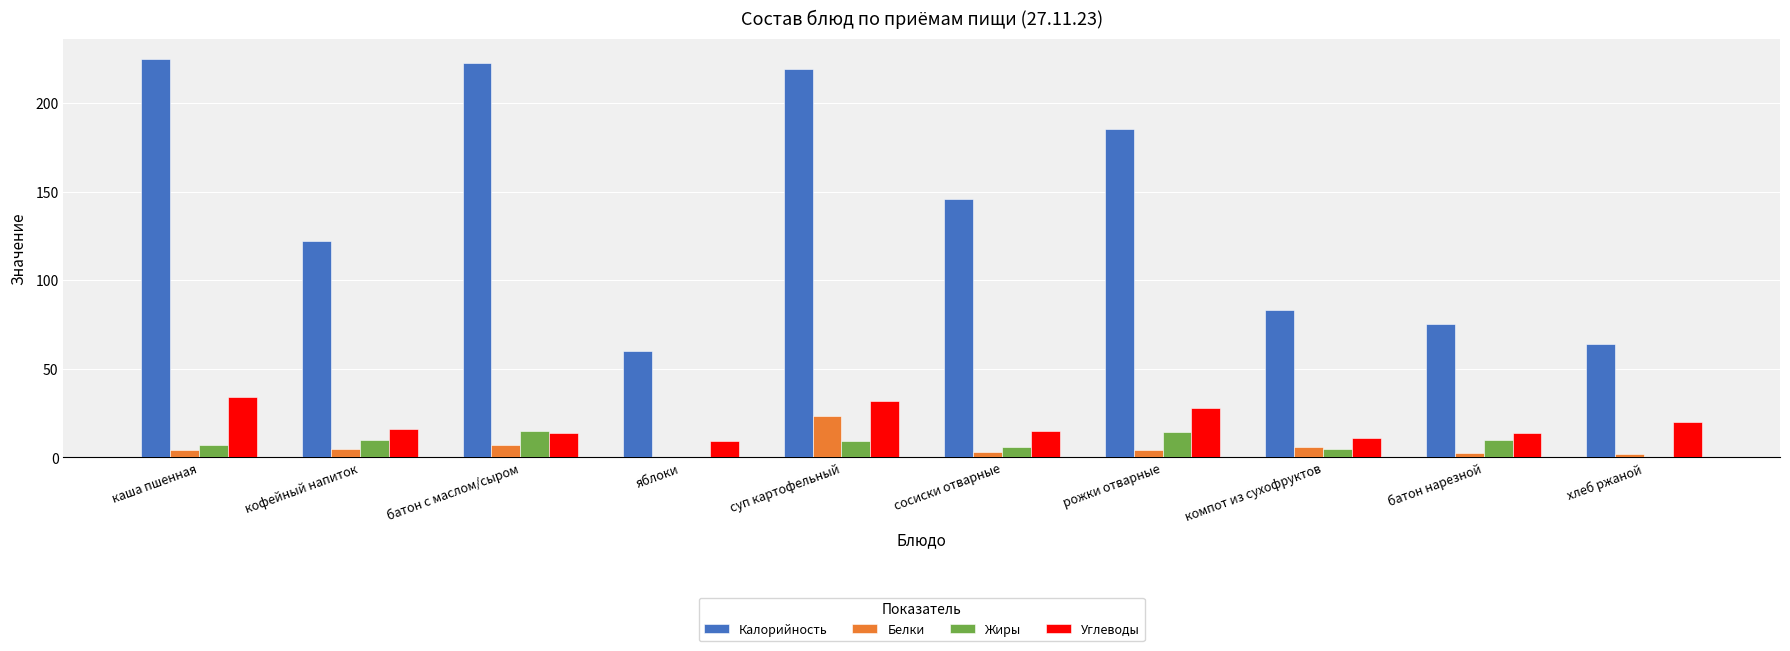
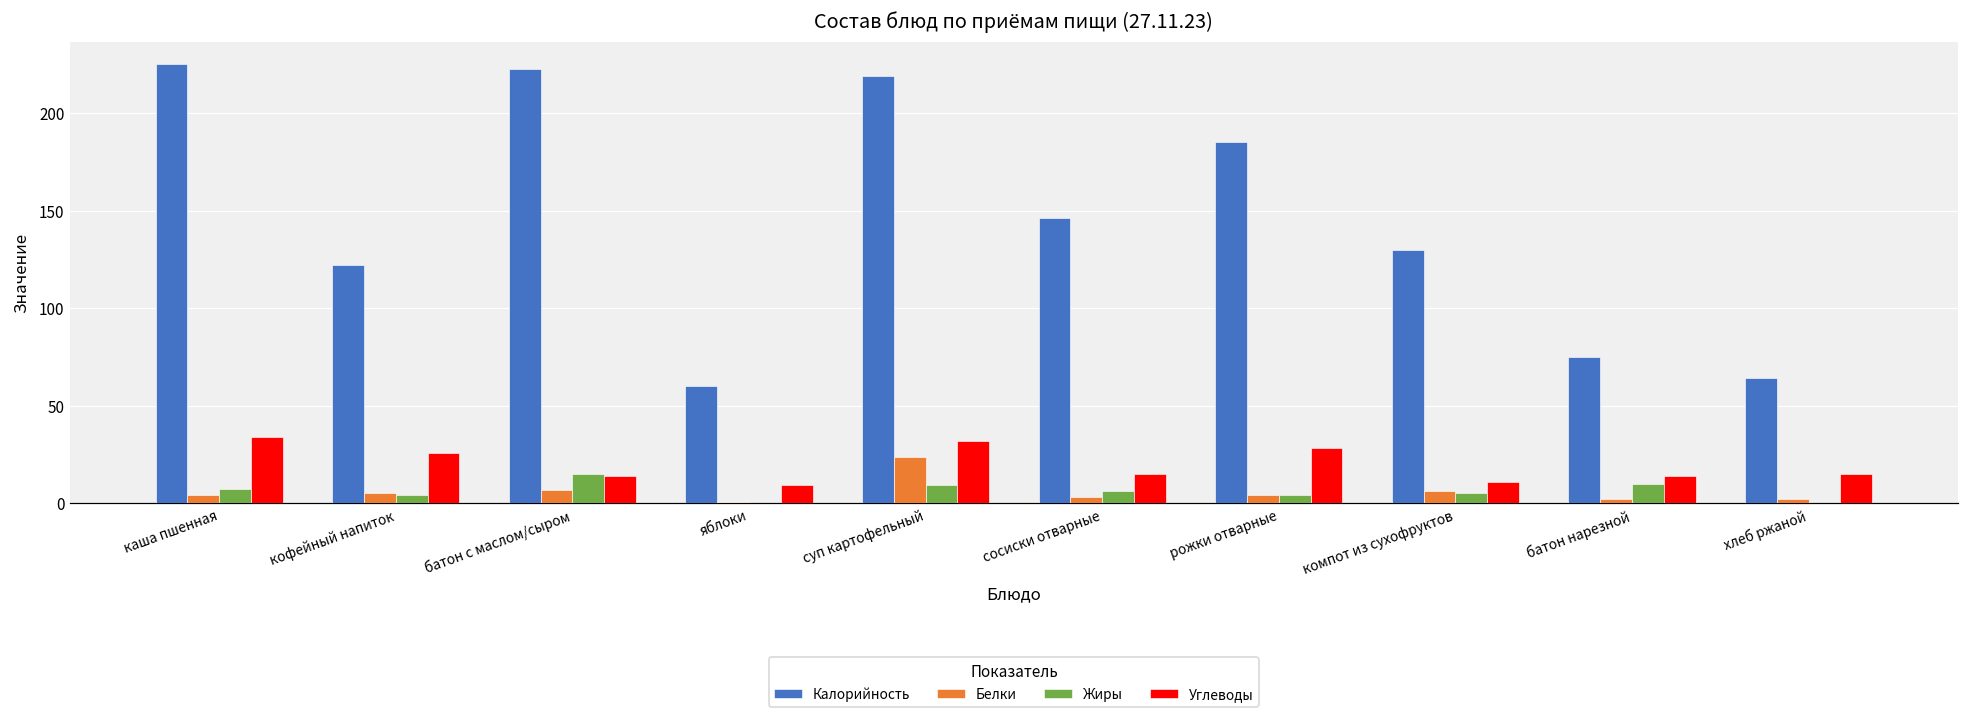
Жиры, кофейный напиток: 10 -> 4
Углеводы, кофейный напиток: 16 -> 26
Жиры, рожки отварные: 14 -> 4
Калорийность, компот из сухофруктов: 83 -> 130
Углеводы, хлеб ржаной: 20 -> 15
